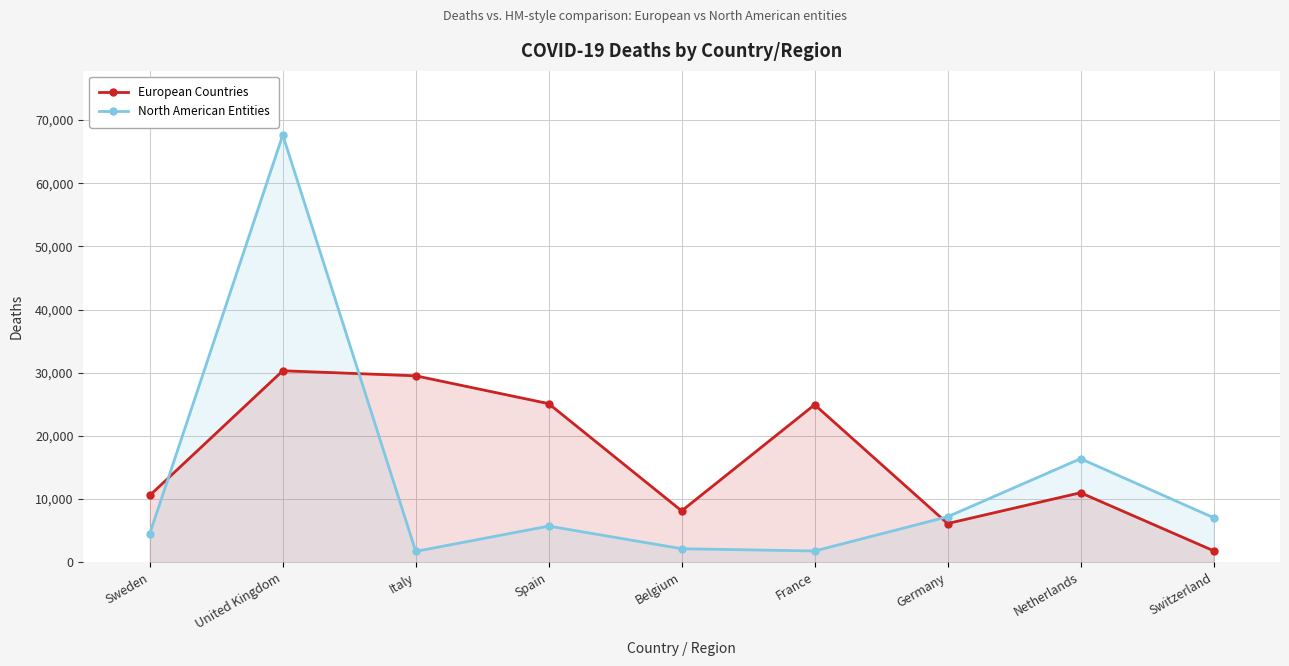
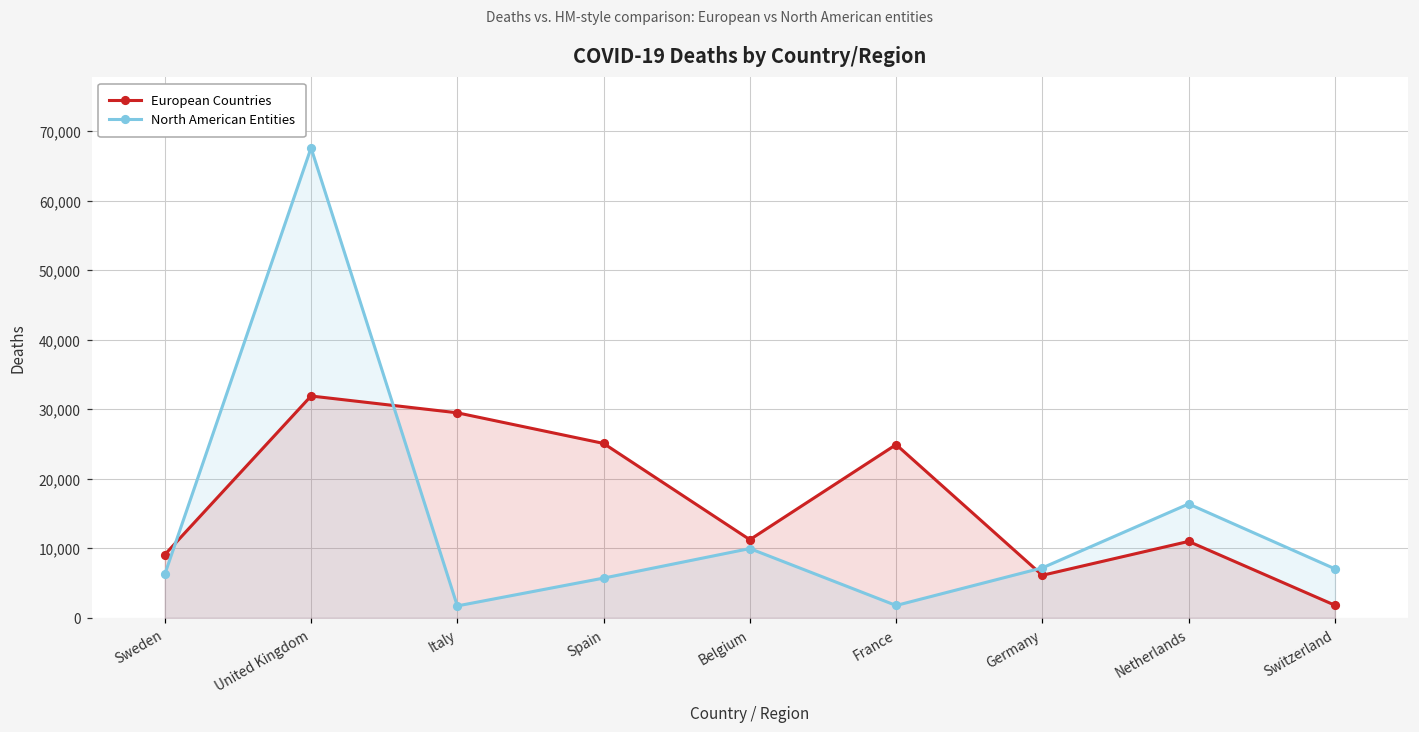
European Countries, Sweden: 11,000 -> 9,000
North American Entities, Sweden: 5,000 -> 6,000
European Countries, United Kingdom: 30,000 -> 32,000
European Countries, Belgium: 8,000 -> 11,000
North American Entities, Belgium: 2,000 -> 10,000
